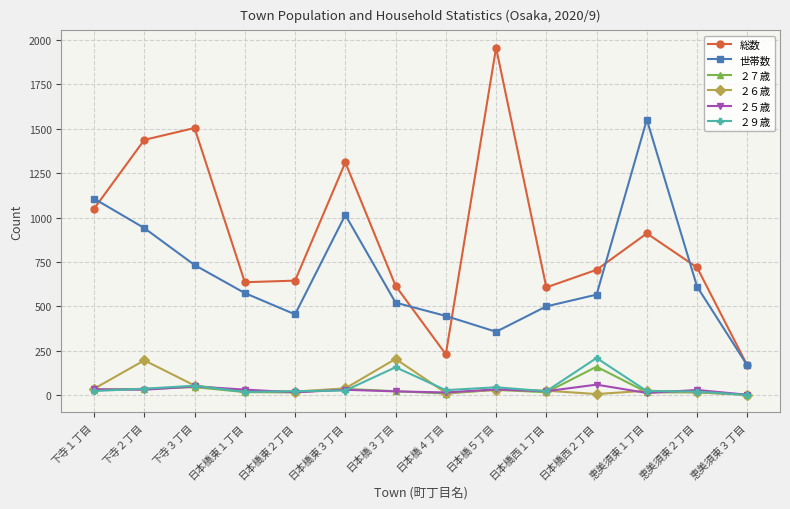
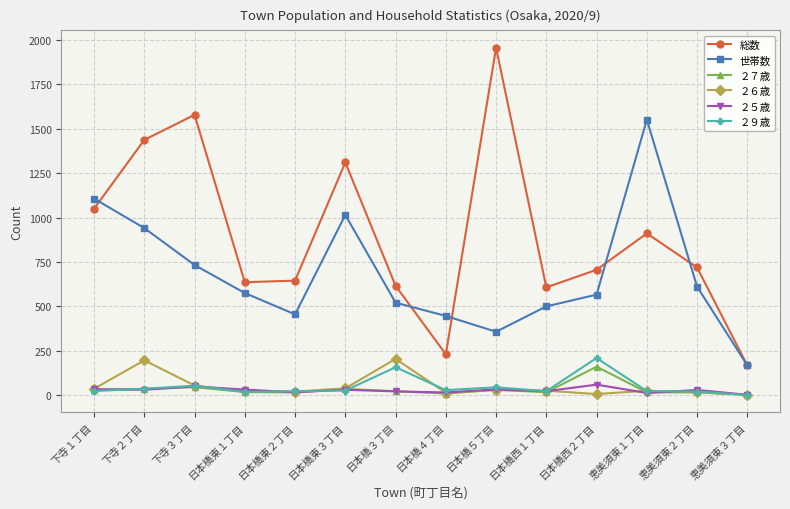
総数, 下寺３丁目: 1510 -> 1580
